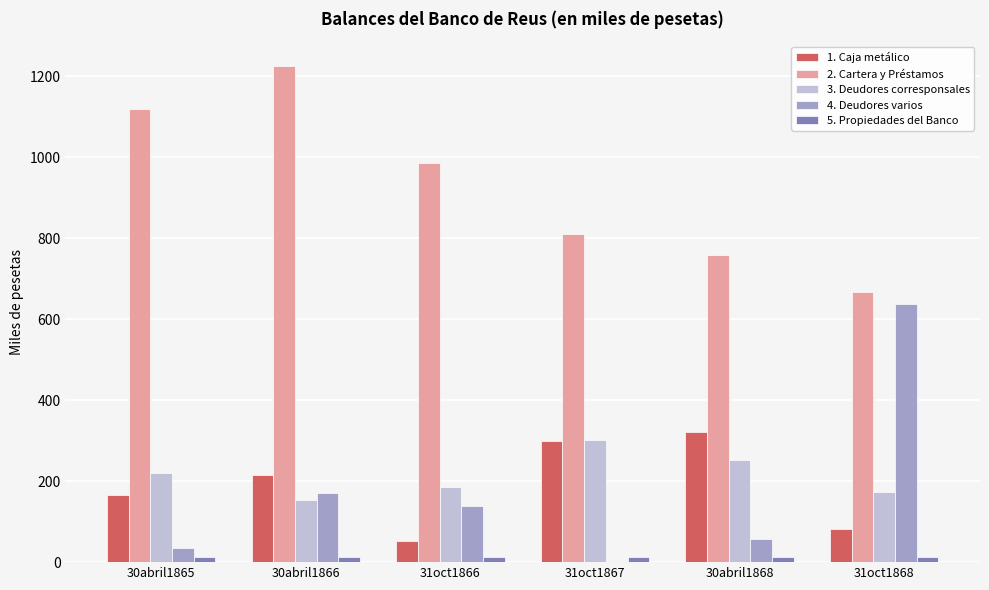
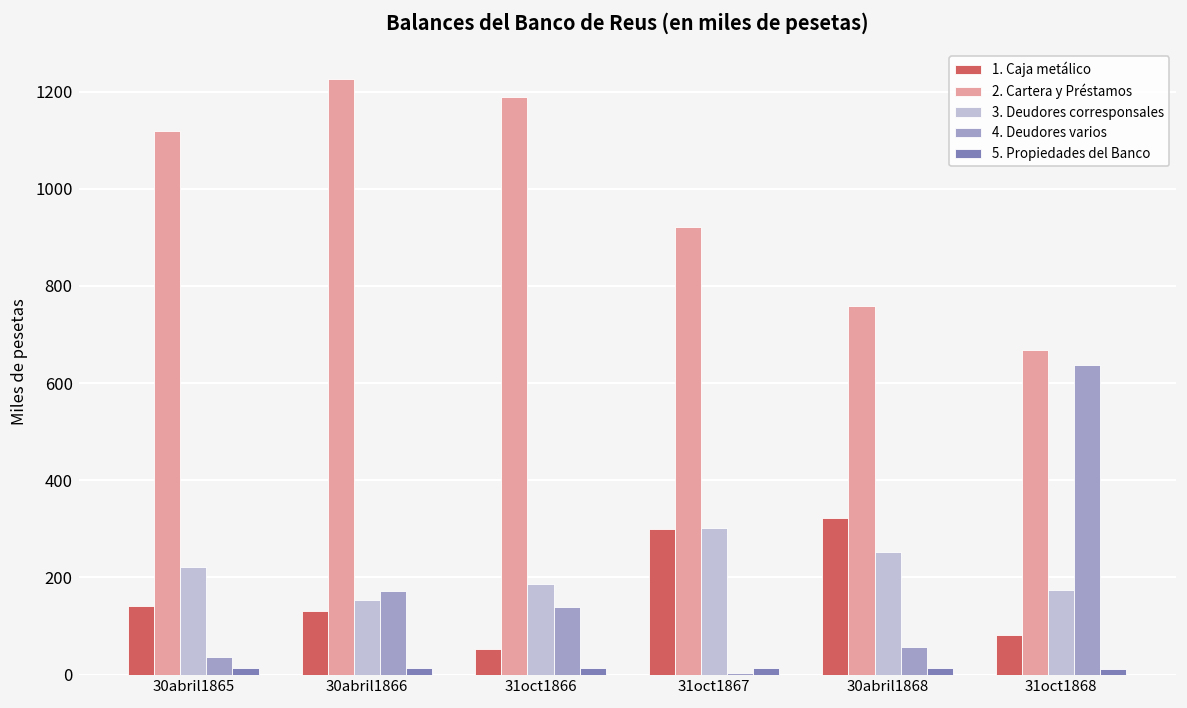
1. Caja metálico, 30abril1865: 170 -> 140
1. Caja metálico, 30abril1866: 210 -> 130
2. Cartera y Préstamos, 31oct1866: 990 -> 1190
2. Cartera y Préstamos, 31oct1867: 810 -> 920
